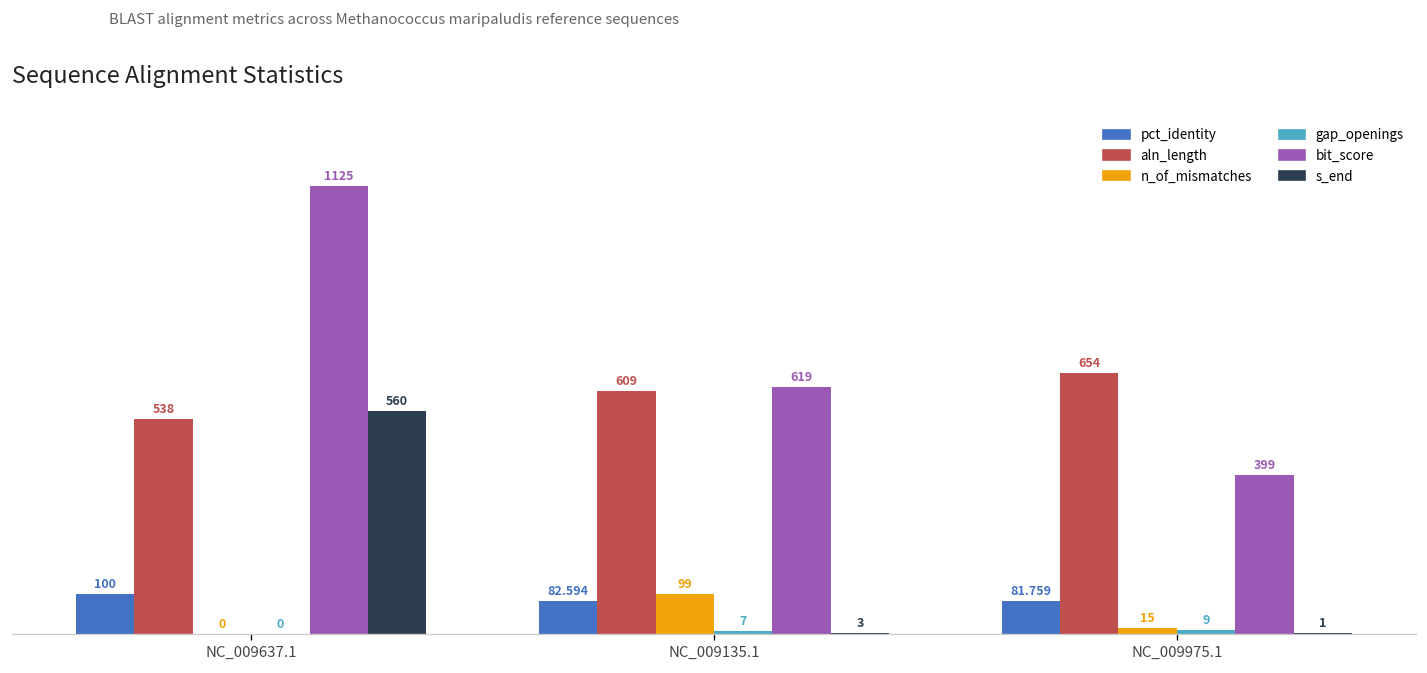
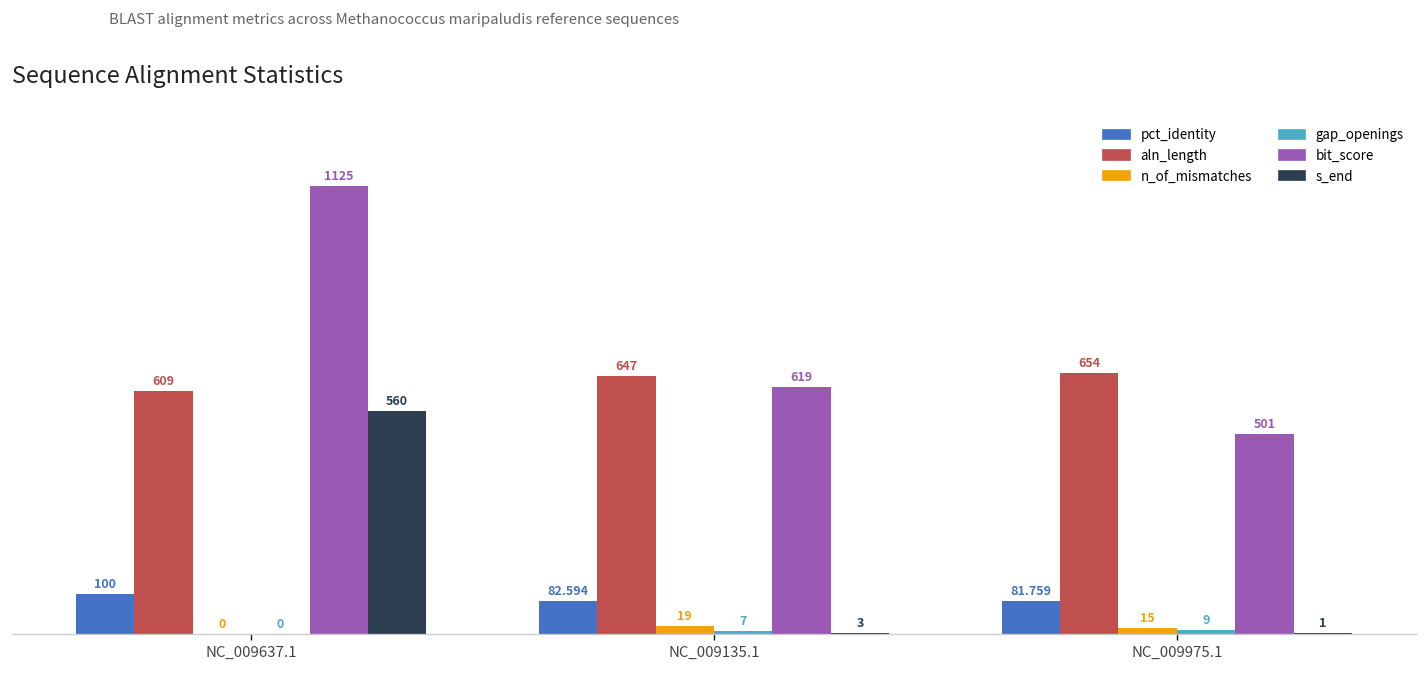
aln_length, NC_009637.1: 538 -> 609
aln_length, NC_009135.1: 609 -> 647
n_of_mismatches, NC_009135.1: 99 -> 19
bit_score, NC_009975.1: 399 -> 501
